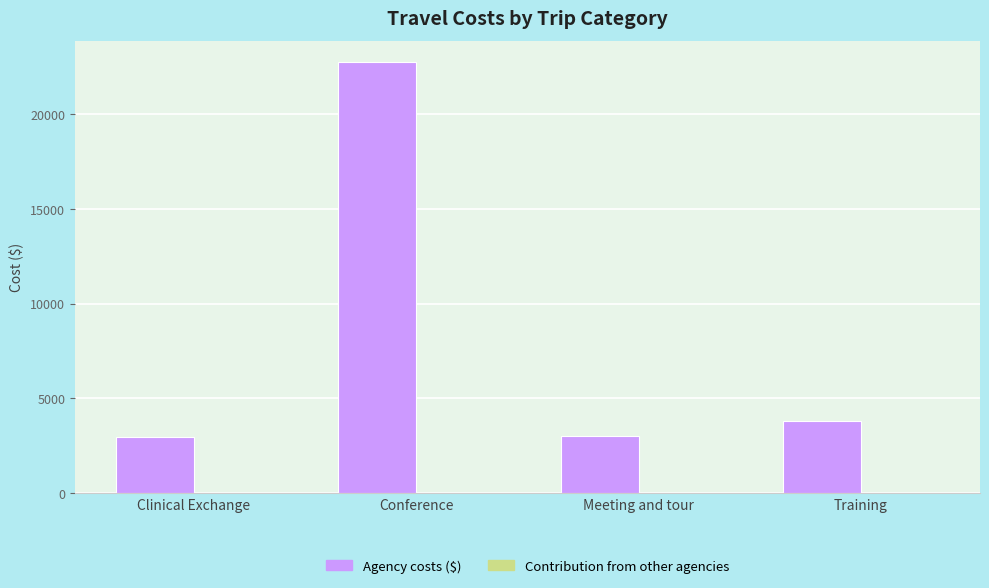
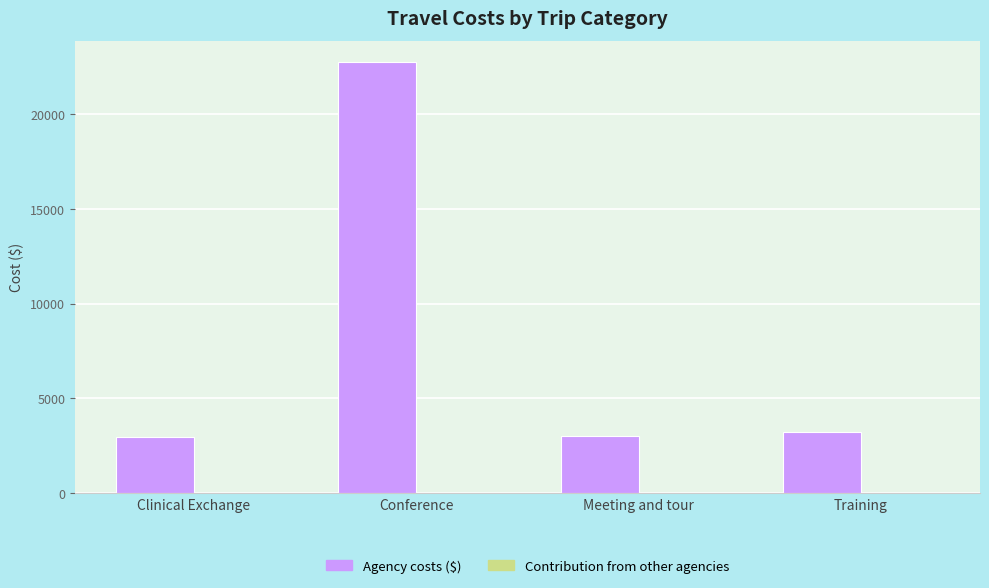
Agency costs ($), Training: 3800 -> 3300
